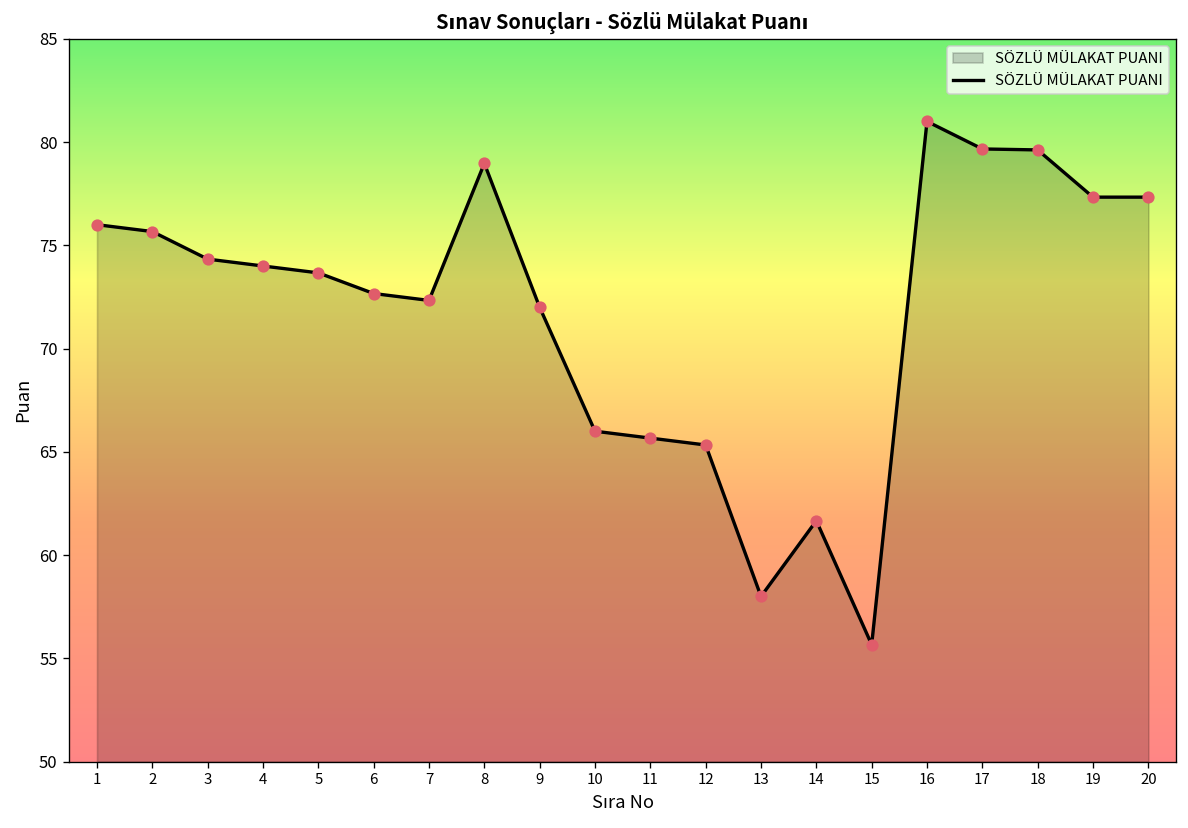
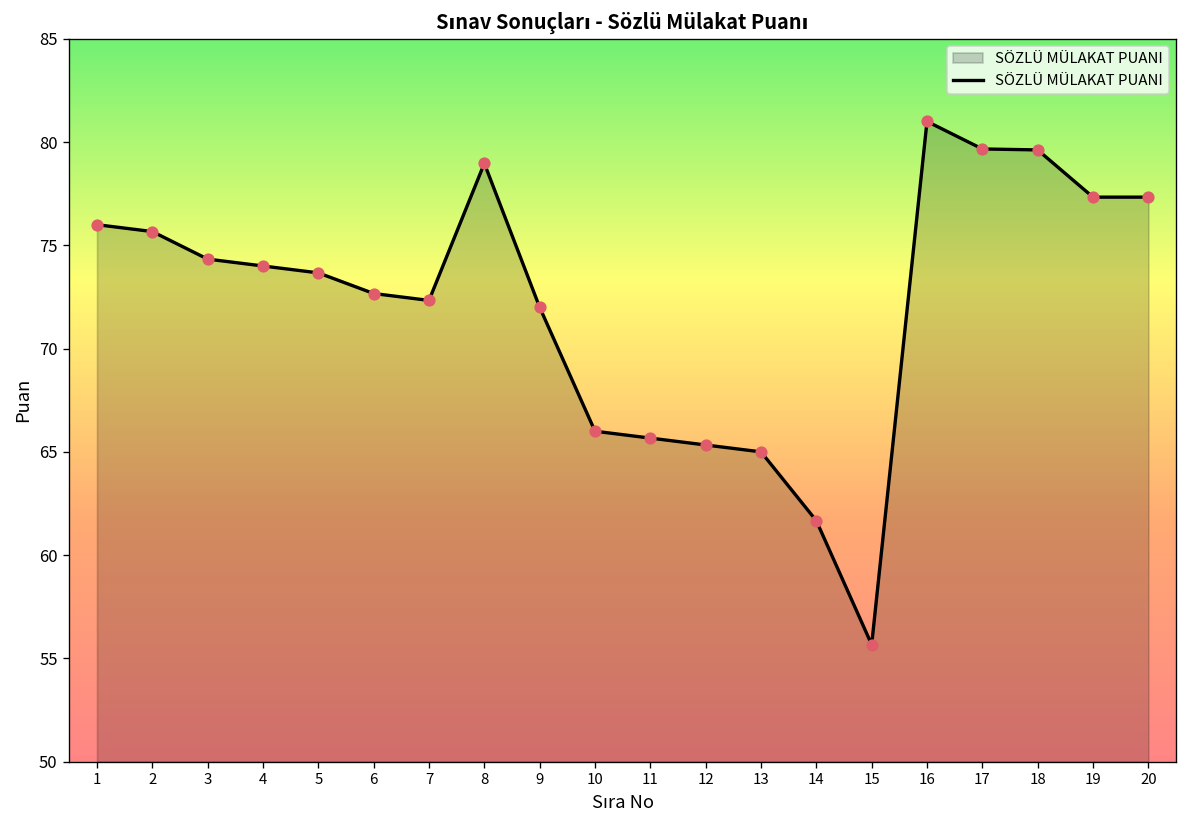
13: 58 -> 65
